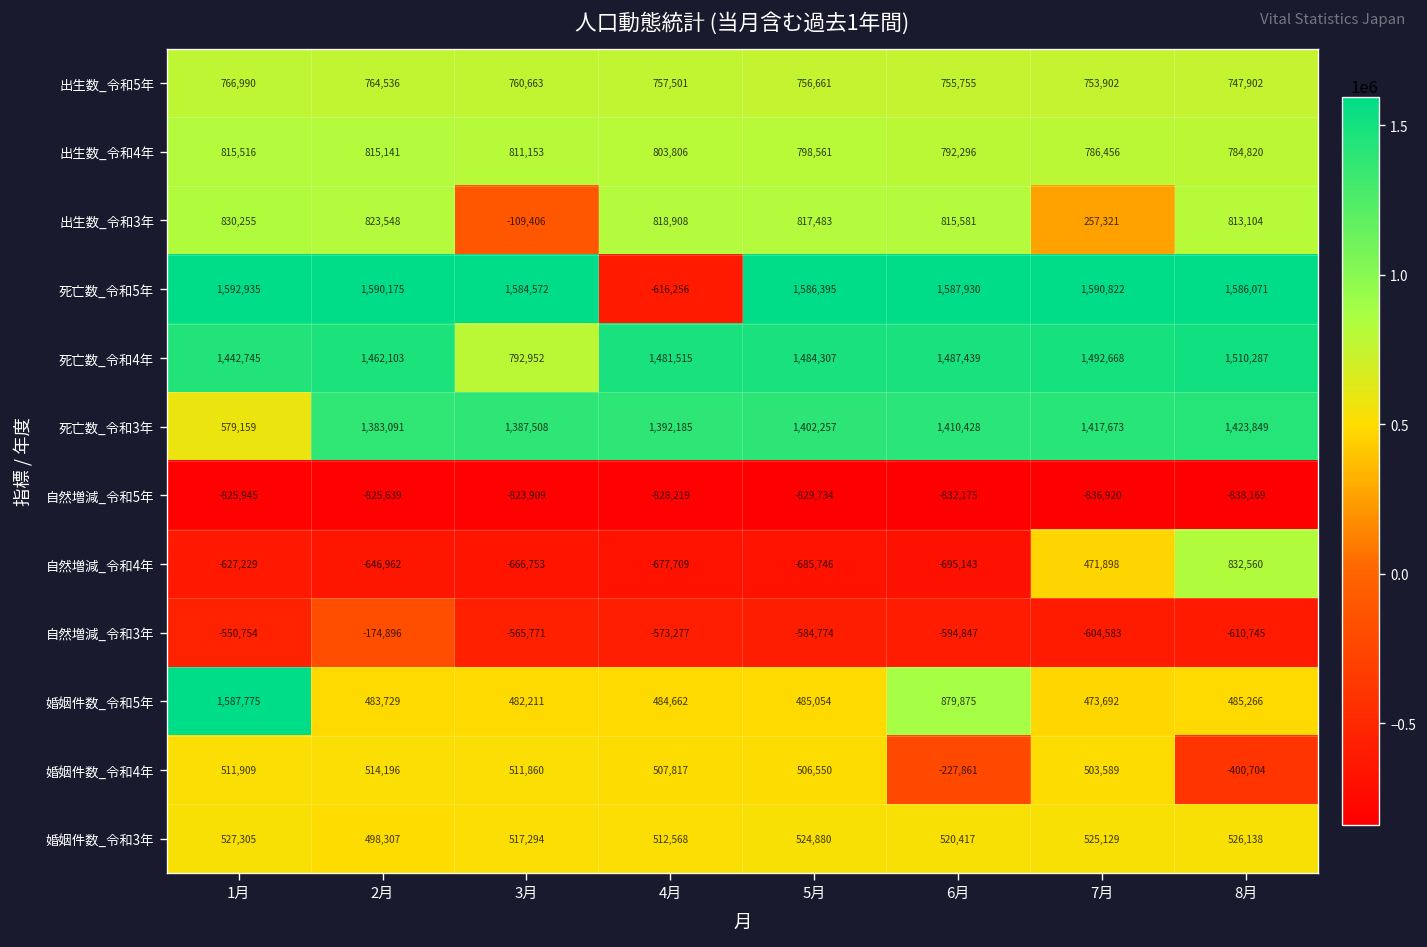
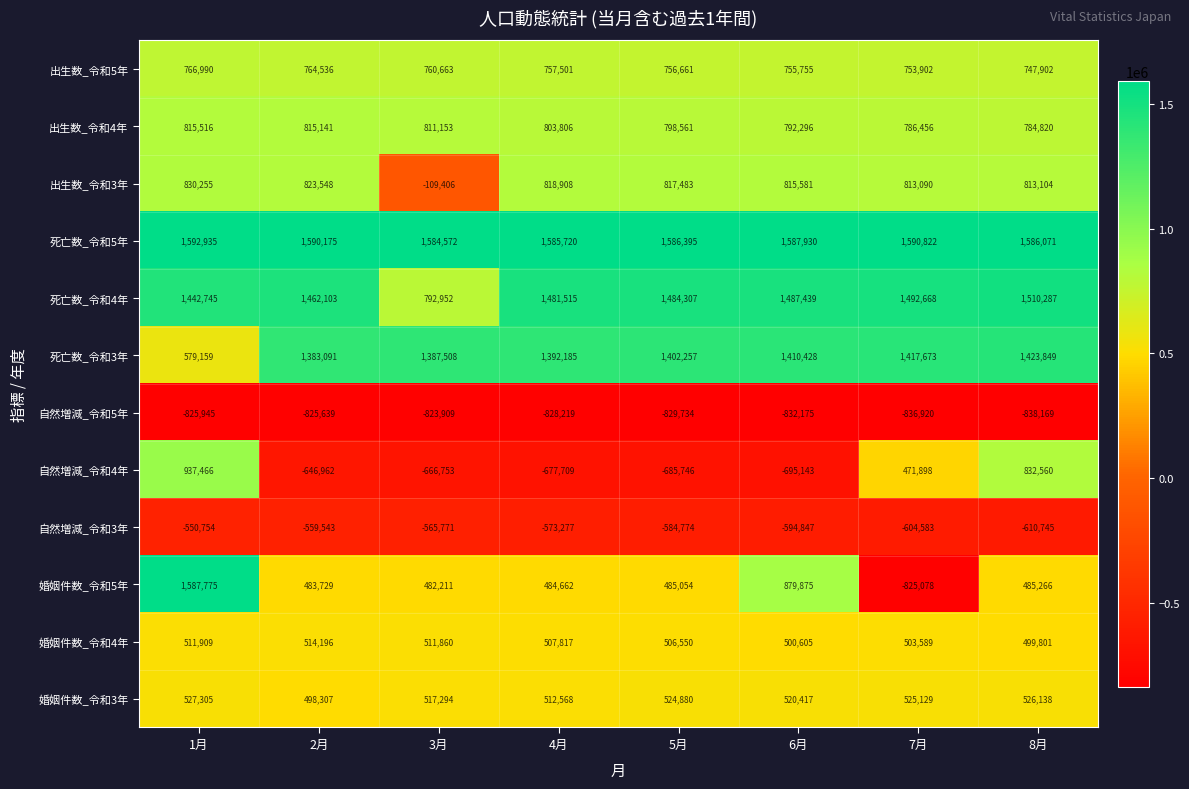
出生数_令和3年, 7月: 257,321 -> 813,090
死亡数_令和5年, 4月: -616,256 -> 1,585,720
自然増減_令和4年, 1月: -627,229 -> 937,466
自然増減_令和3年, 2月: -174,896 -> -559,543
婚姻件数_令和5年, 7月: 473,692 -> -825,078
婚姻件数_令和4年, 6月: -227,861 -> 500,605
婚姻件数_令和4年, 8月: -400,704 -> 499,801
